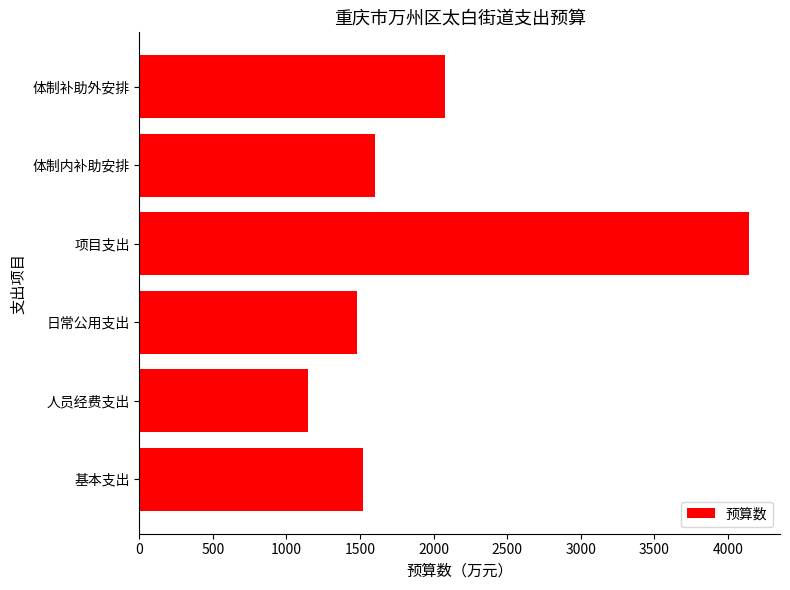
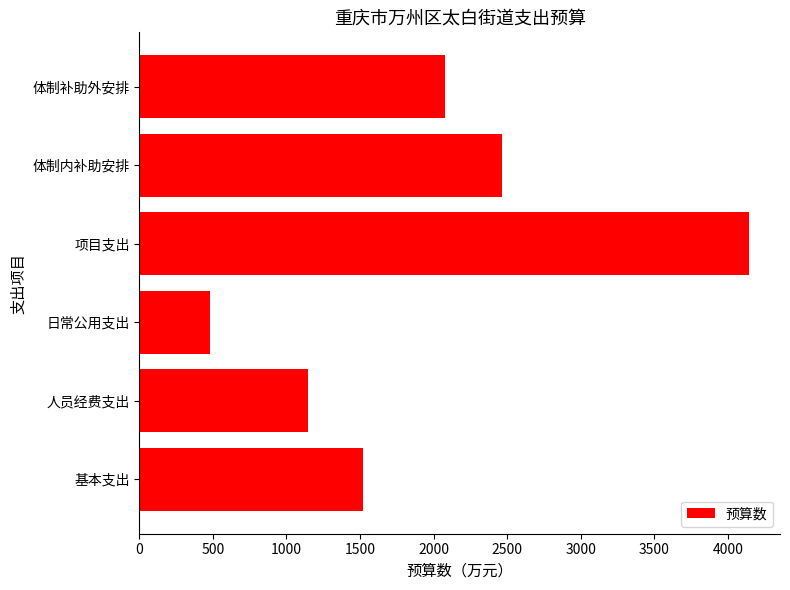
体制内补助安排: 1600 -> 2470
日常公用支出: 1480 -> 480
